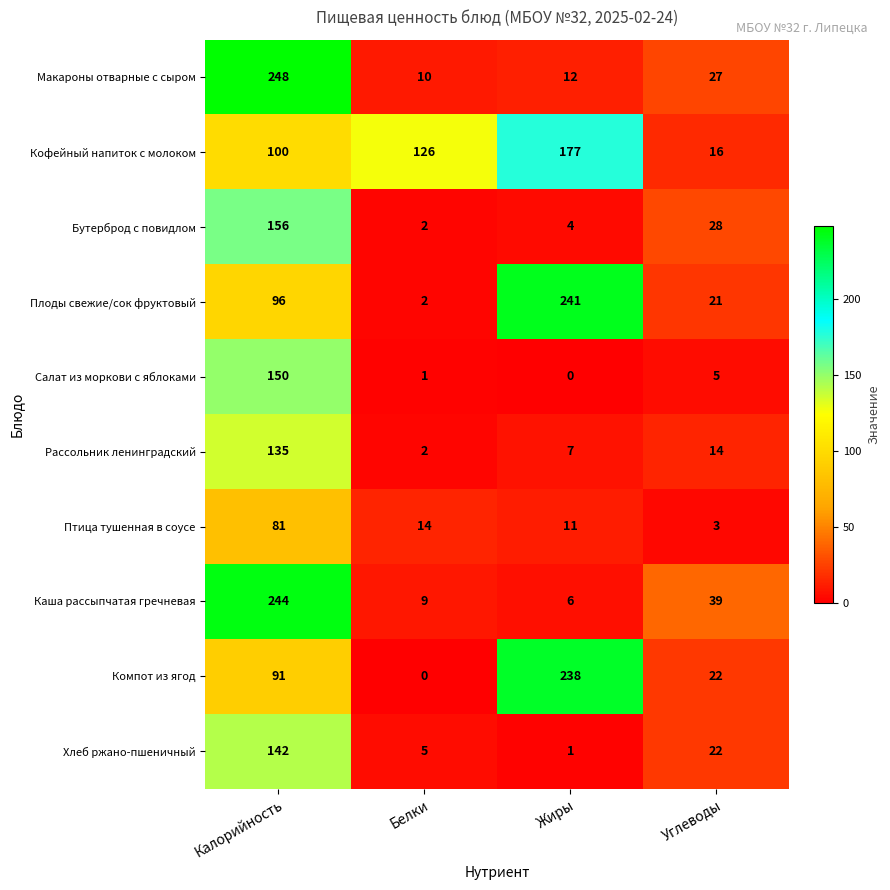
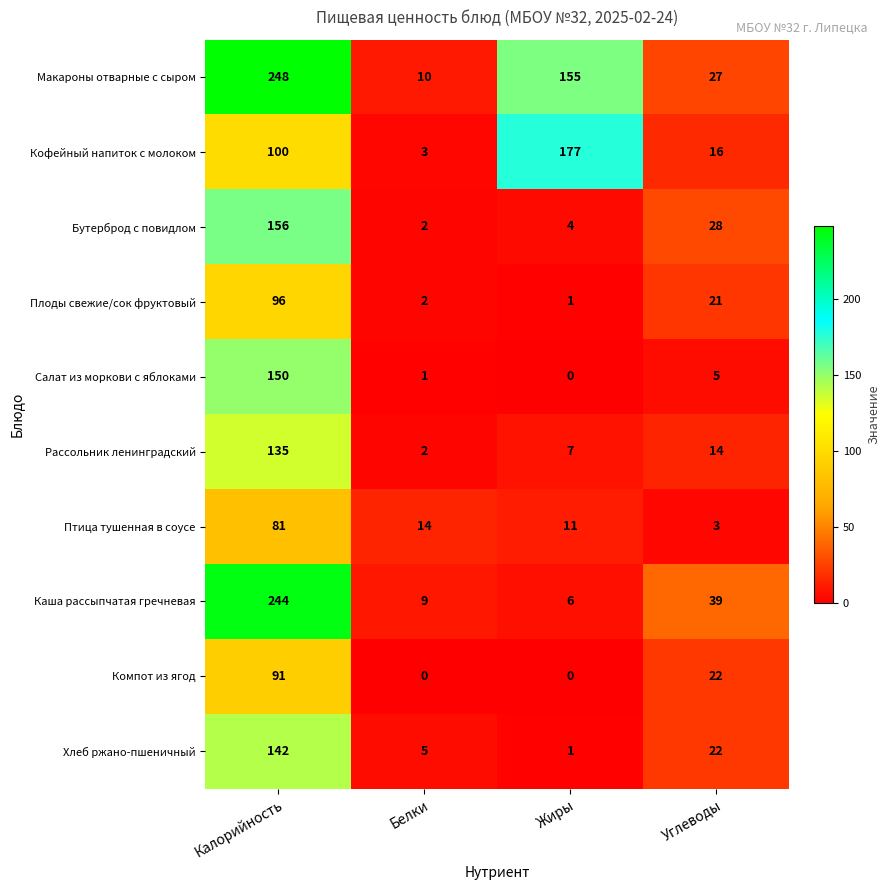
Макароны отварные с сыром, Жиры: 12 -> 155
Кофейный напиток с молоком, Белки: 126 -> 3
Плоды свежие/сок фруктовый, Жиры: 241 -> 1
Компот из ягод, Жиры: 238 -> 0
